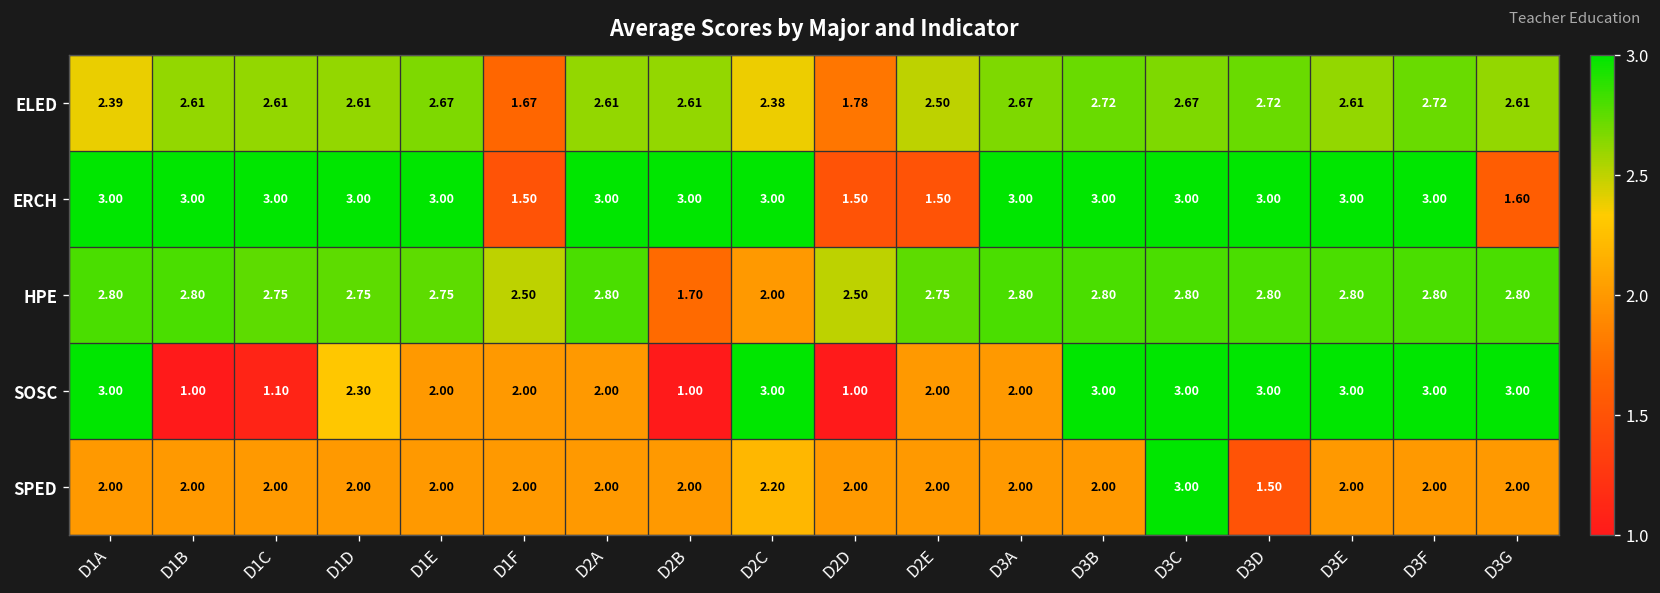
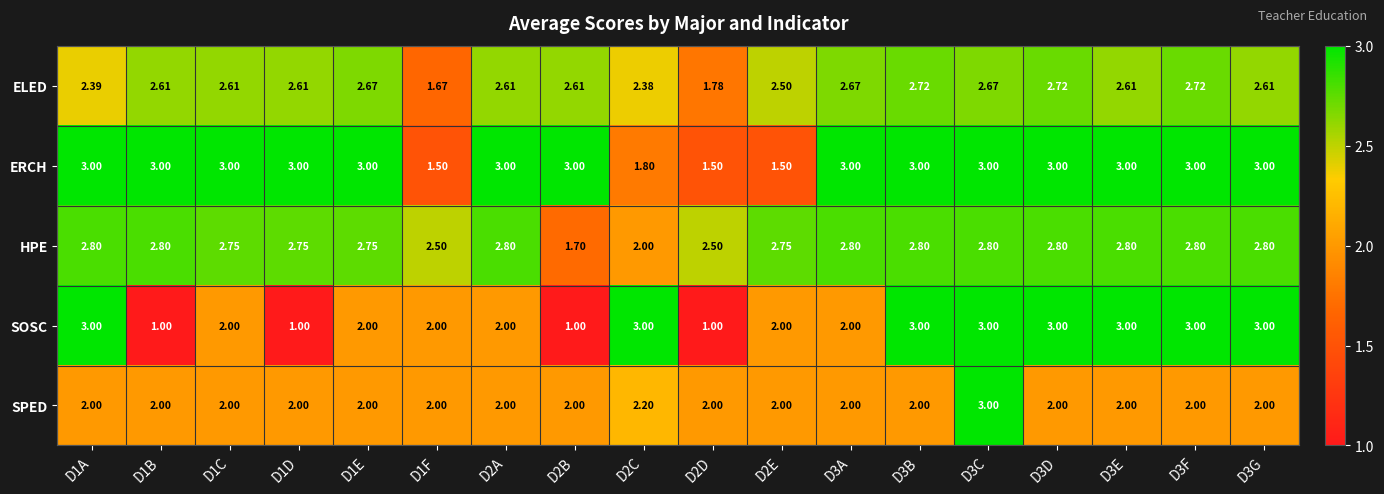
ERCH, D2C: 3.00 -> 1.80
ERCH, D3G: 1.60 -> 3.00
SOSC, D1C: 1.10 -> 2.00
SOSC, D1D: 2.30 -> 1.00
SPED, D3D: 1.50 -> 2.00
